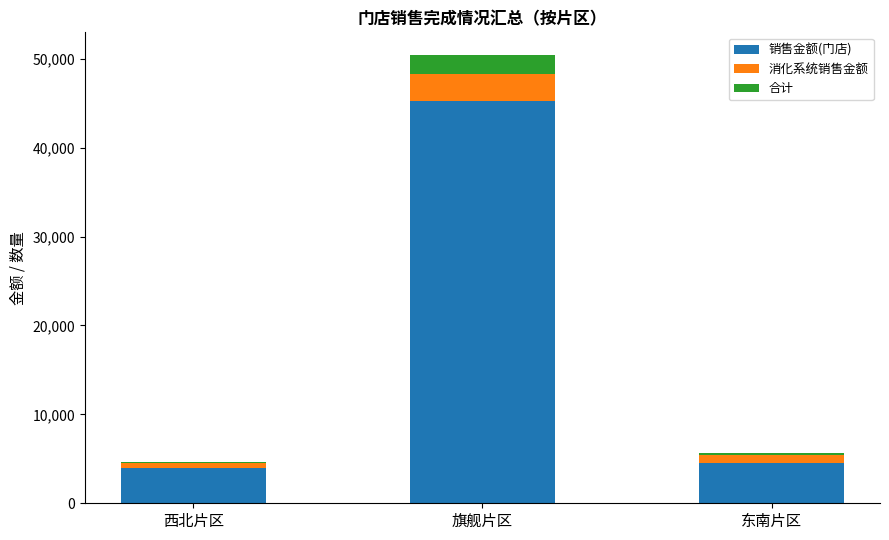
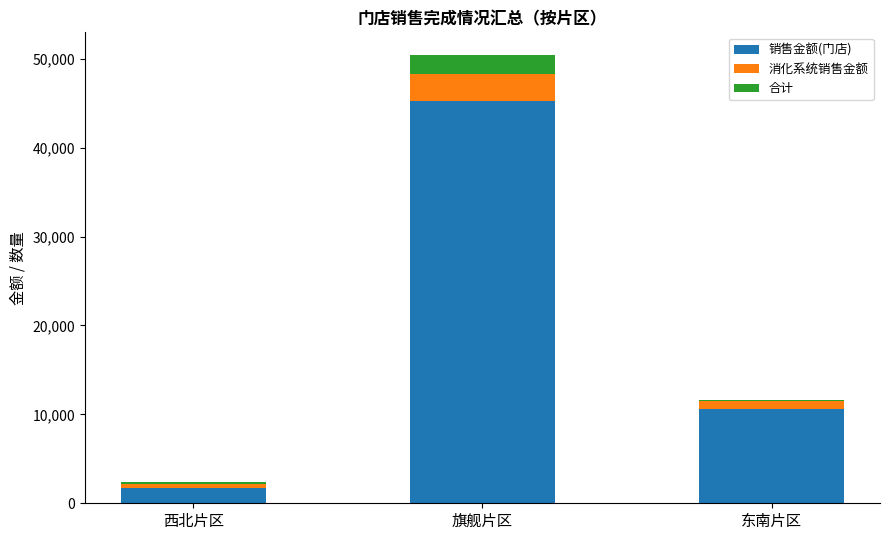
销售金额(门店), 西北片区: 4,000 -> 2,000
销售金额(门店), 东南片区: 5,000 -> 11,000
